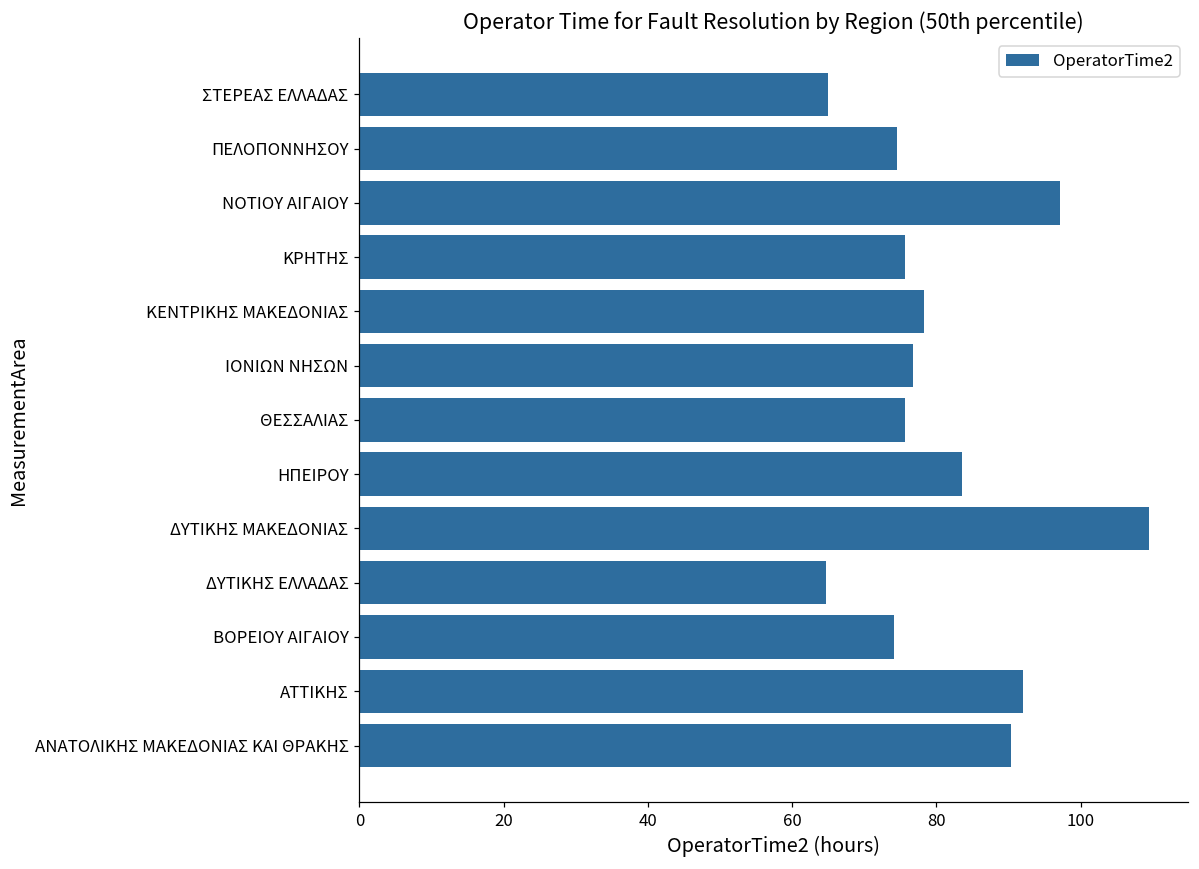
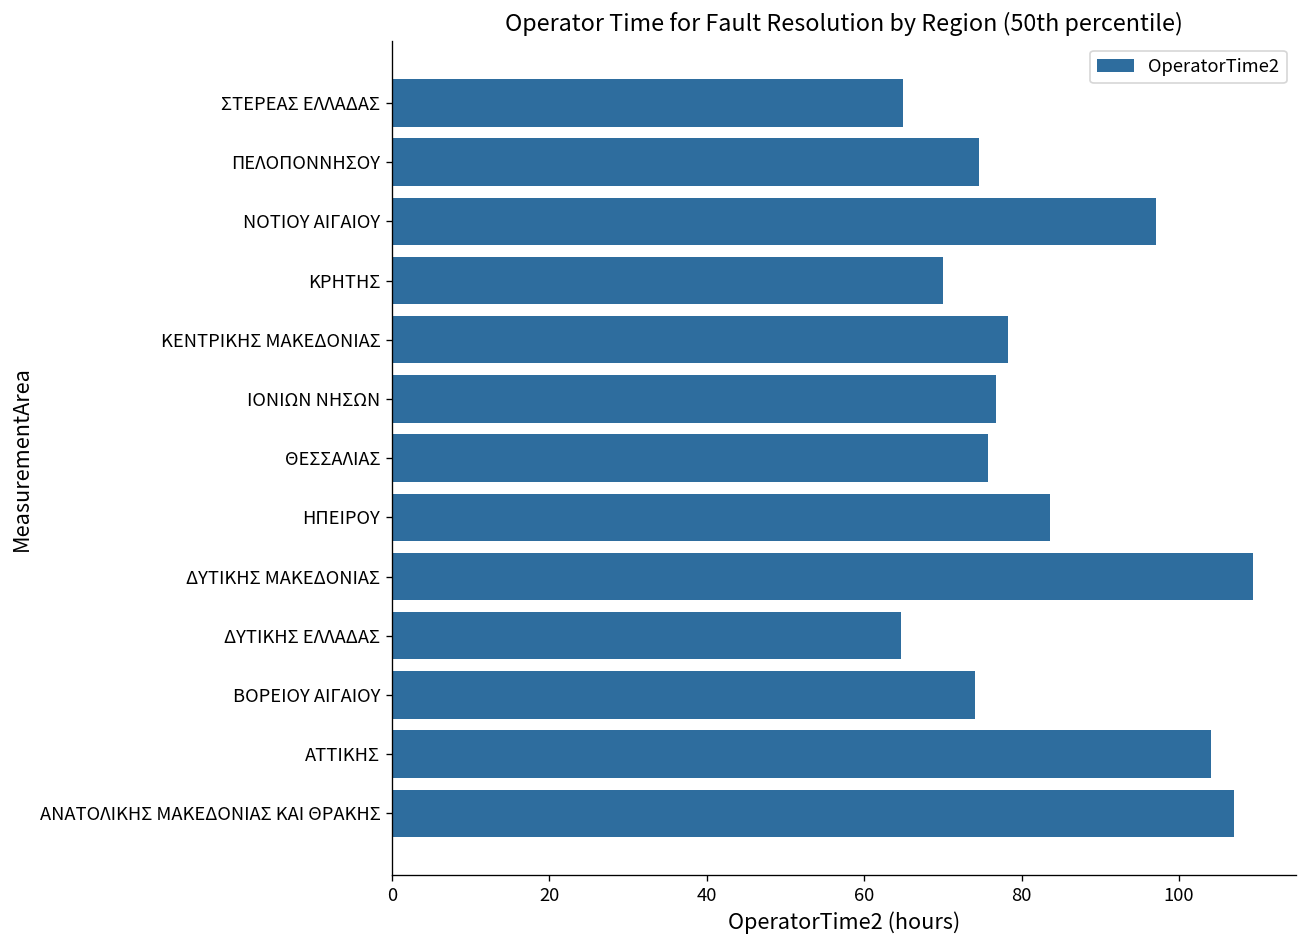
ΚΡΗΤΗΣ: 76 -> 70
ΑΤΤΙΚΗΣ: 92 -> 104
ΑΝΑΤΟΛΙΚΗΣ ΜΑΚΕΔΟΝΙΑΣ ΚΑΙ ΘΡΑΚΗΣ: 90 -> 107
